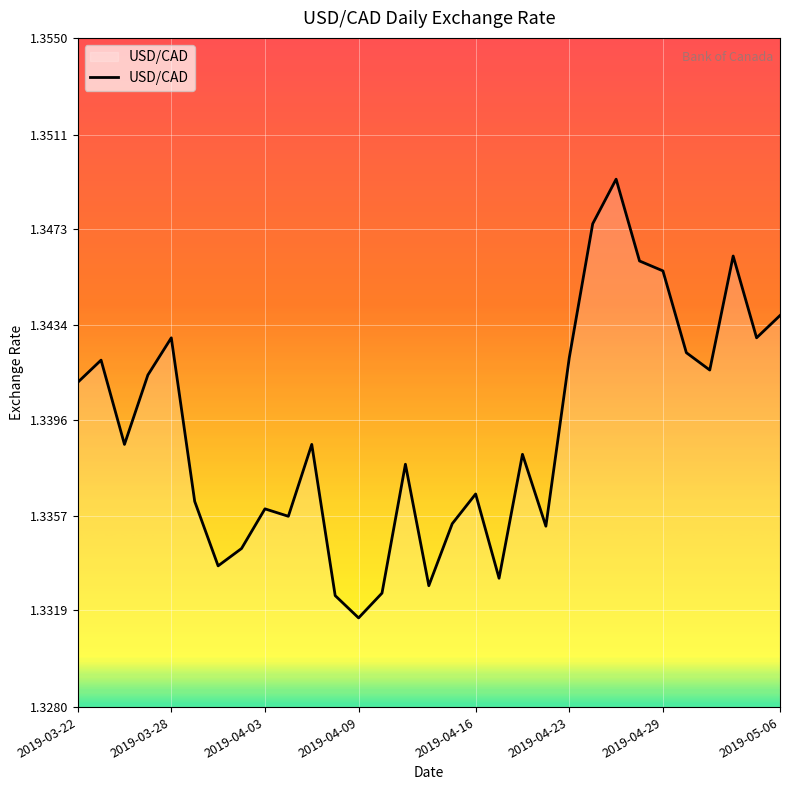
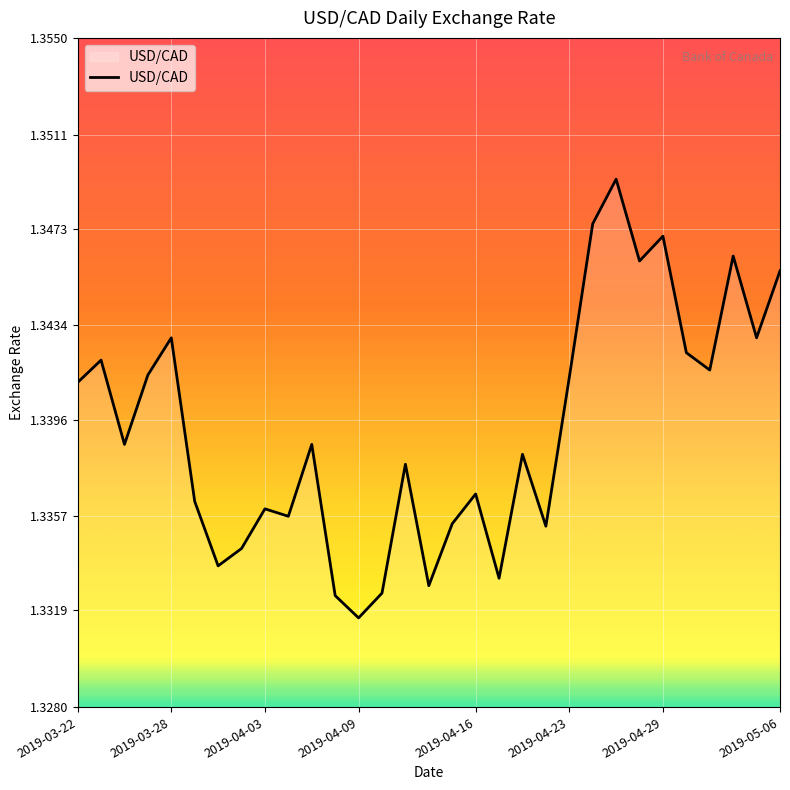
2019-04-23: 1.3421 -> 1.3413
2019-04-29: 1.3456 -> 1.3470
2019-05-06: 1.3438 -> 1.3456
